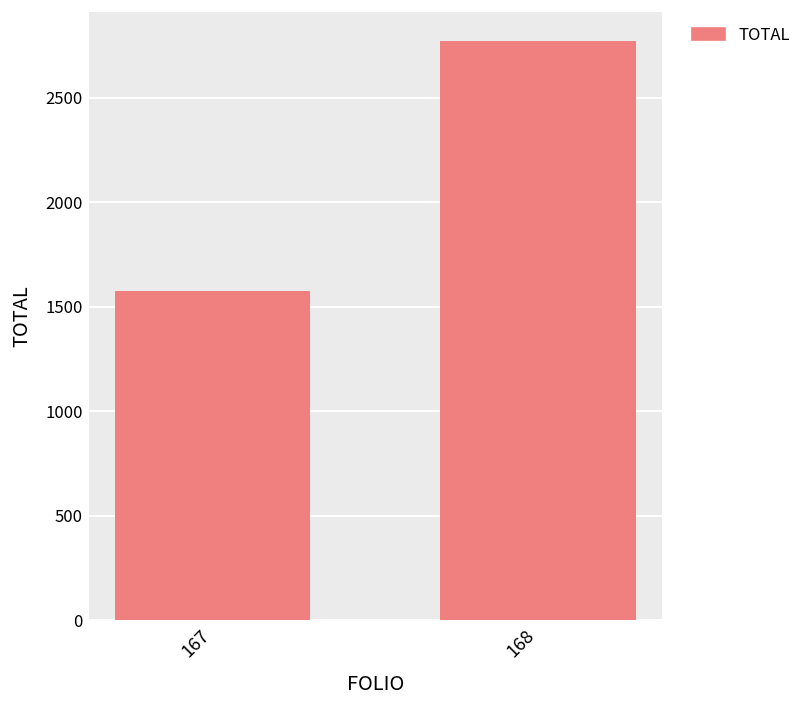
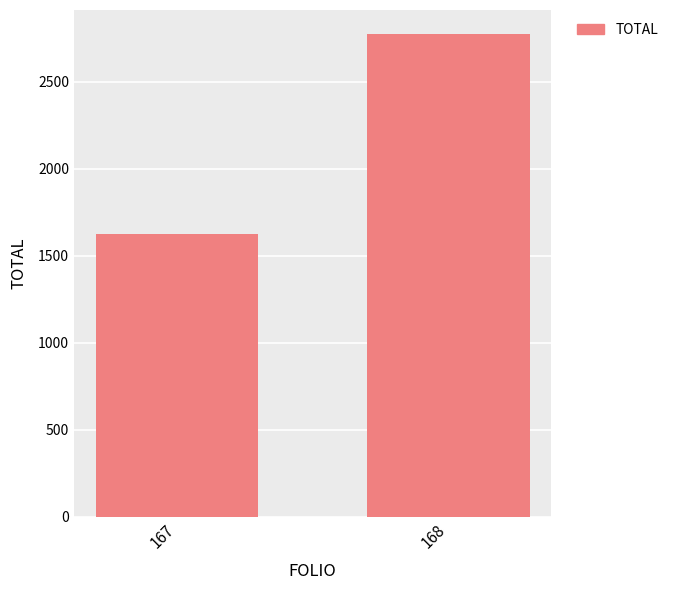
167: 1580 -> 1620
